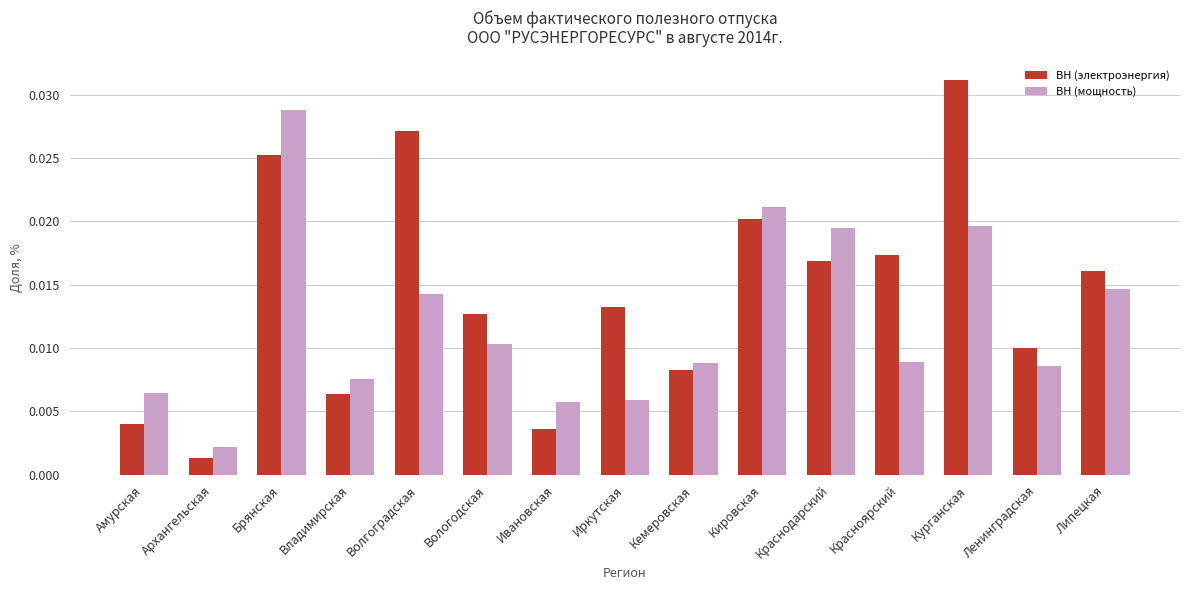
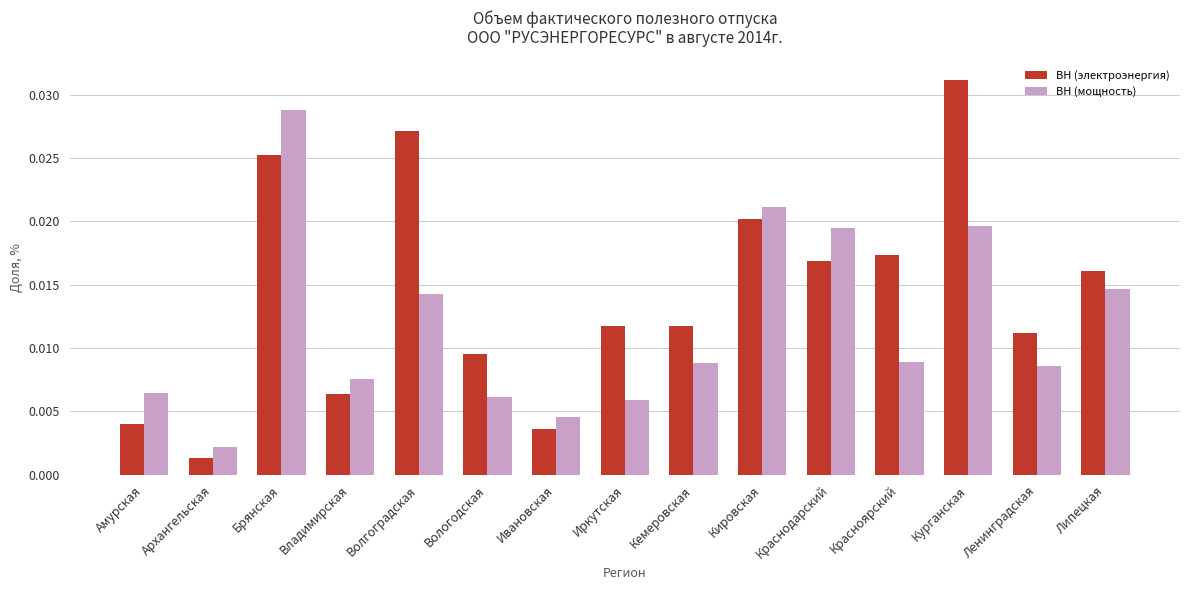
ВН (электроэнергия), Вологодская: 0.0127 -> 0.0095
ВН (мощность), Вологодская: 0.0103 -> 0.0061
ВН (мощность), Ивановская: 0.0058 -> 0.0046
ВН (электроэнергия), Иркутская: 0.0132 -> 0.0118
ВН (электроэнергия), Кемеровская: 0.0083 -> 0.0117
ВН (электроэнергия), Ленинградская: 0.0100 -> 0.0112
